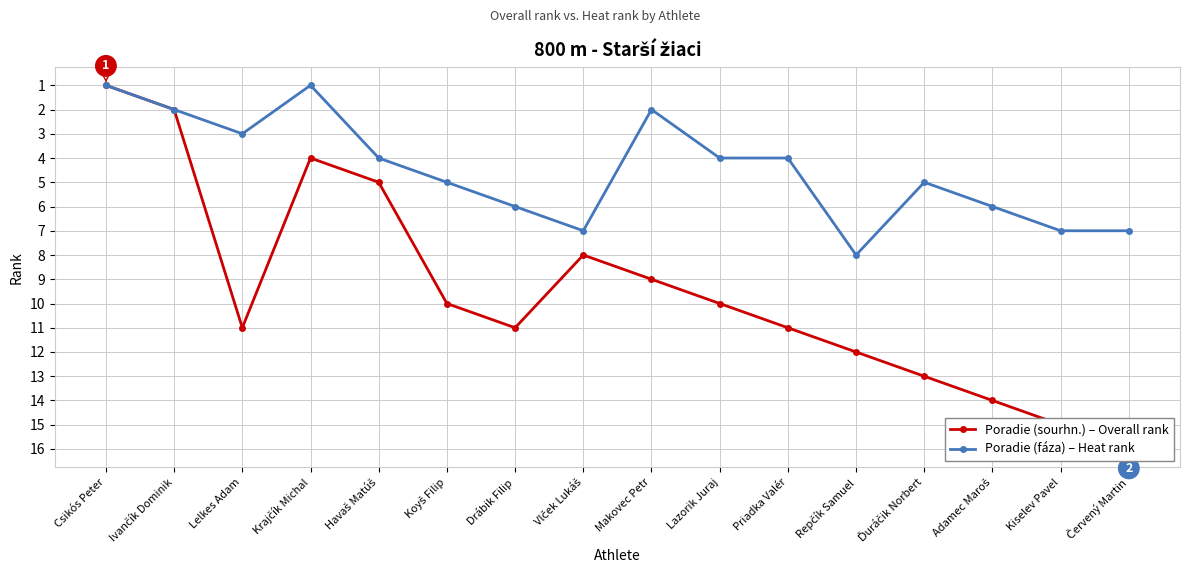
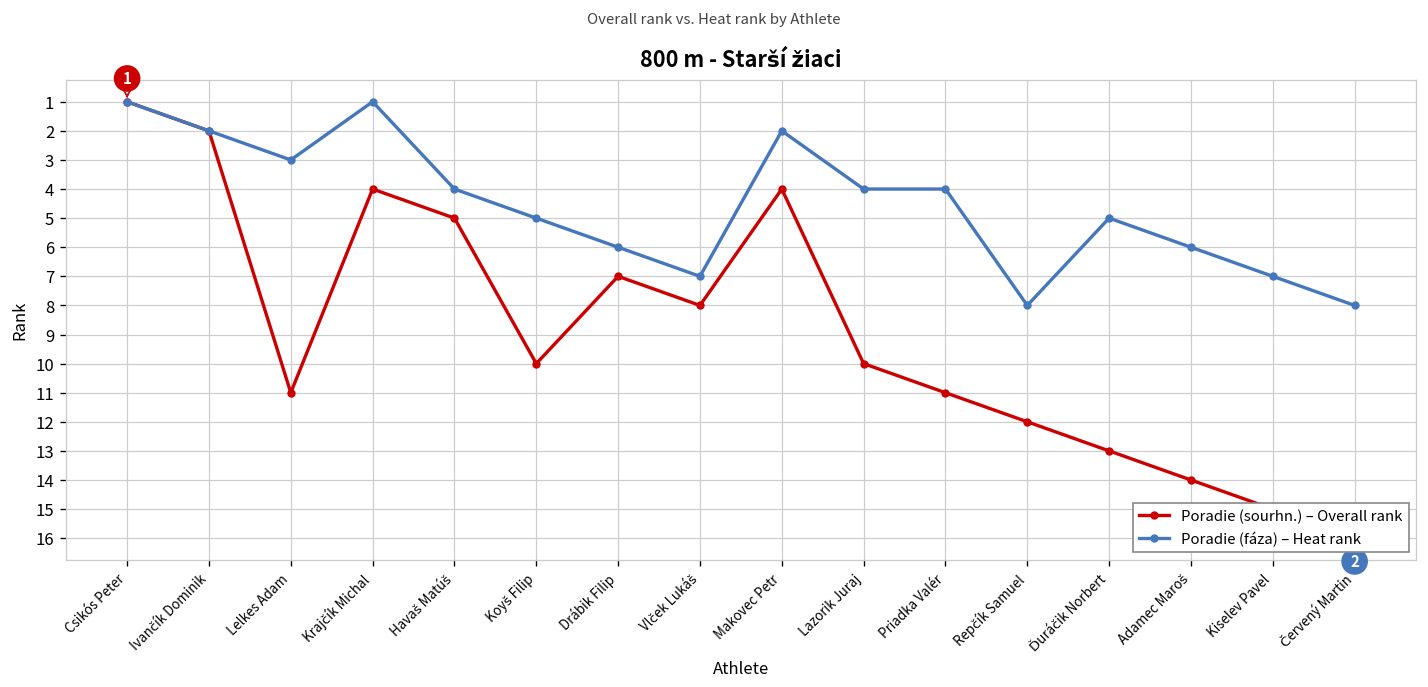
Poradie (sourhn.) – Overall rank, Drábik Filip: 11 -> 7
Poradie (sourhn.) – Overall rank, Makovec Petr: 9 -> 4
Poradie (fáza) – Heat rank, Červený Martin: 7 -> 8
